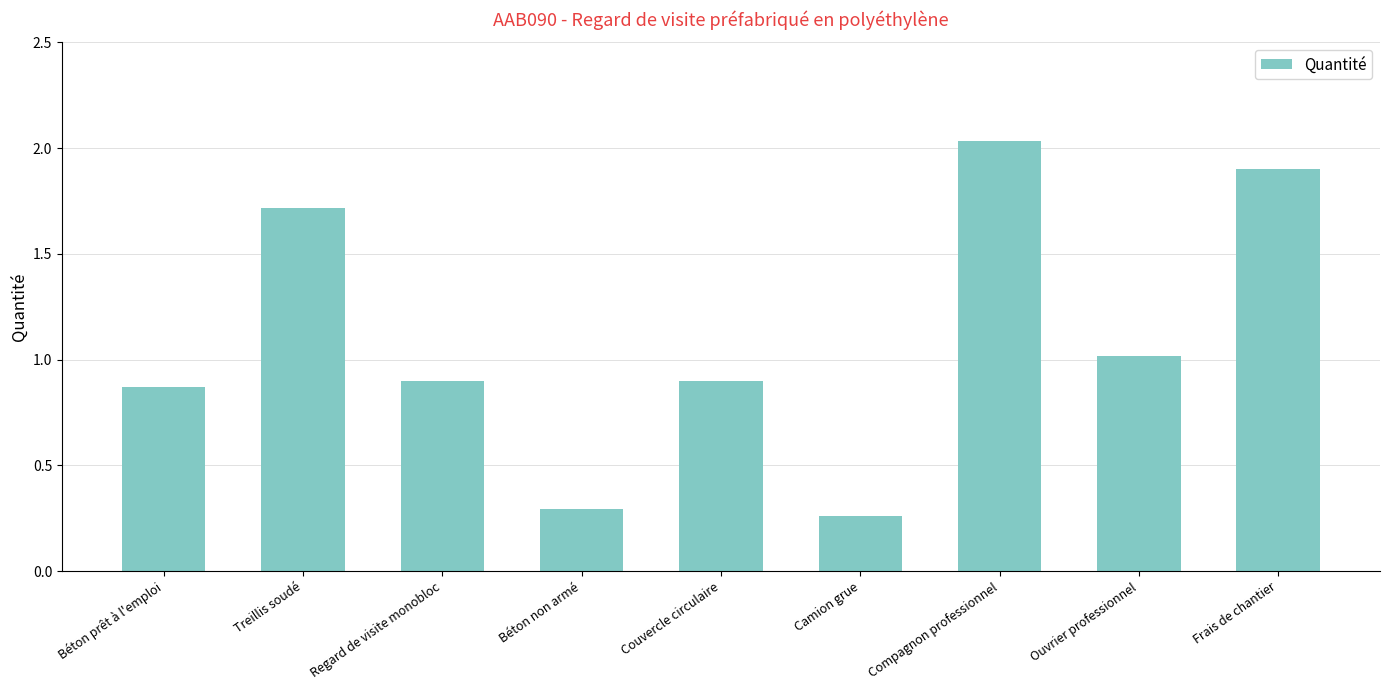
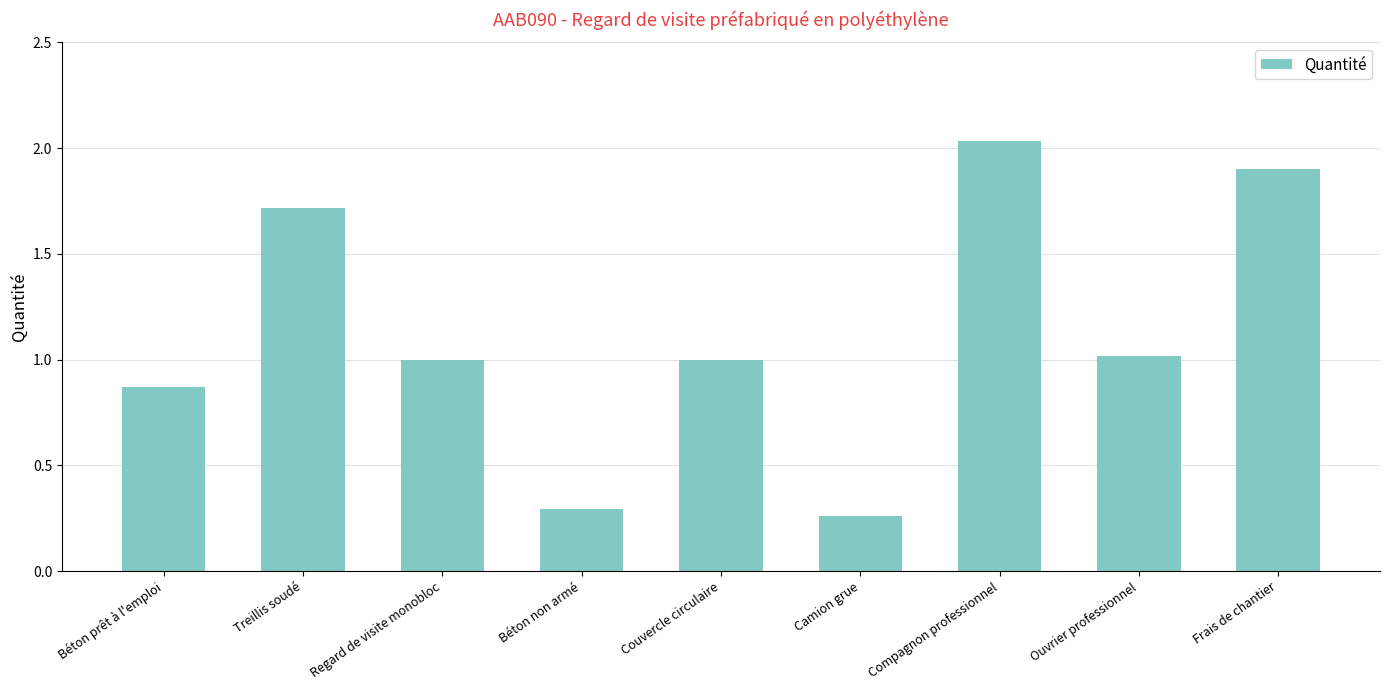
Regard de visite monobloc: 0.9 -> 1.0
Couvercle circulaire: 0.9 -> 1.0
